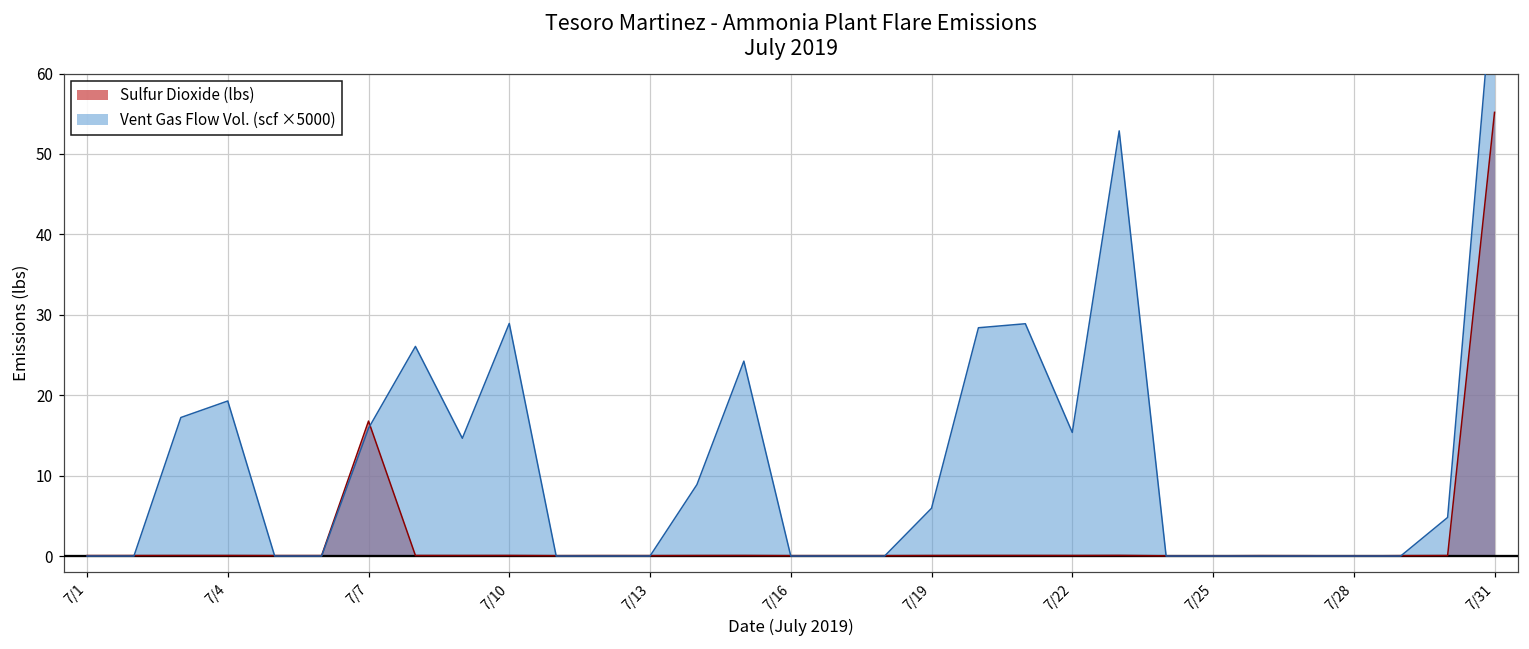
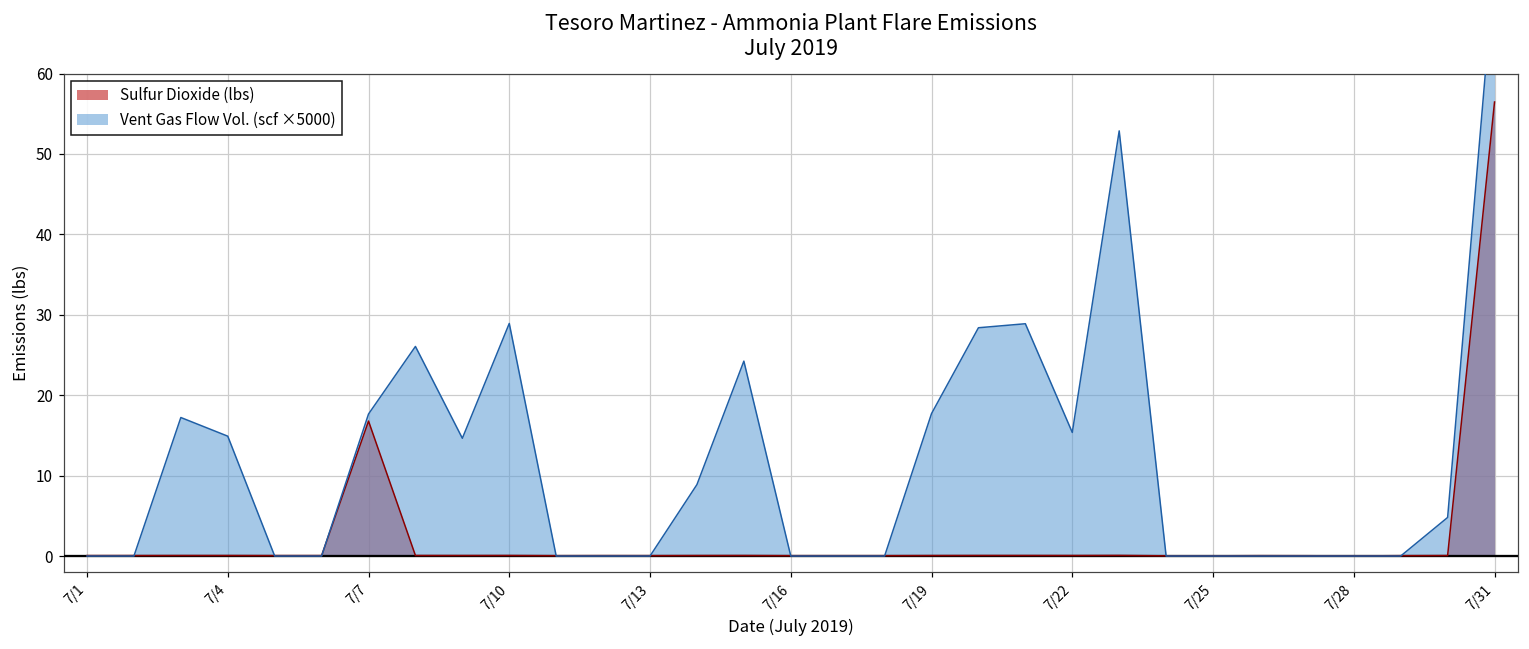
Vent Gas Flow Vol. (scf ×5000), 7/4: 19 -> 15
Vent Gas Flow Vol. (scf ×5000), 7/7: 16 -> 18
Vent Gas Flow Vol. (scf ×5000), 7/19: 6 -> 18
Sulfur Dioxide (lbs), 7/31: 55 -> 56
